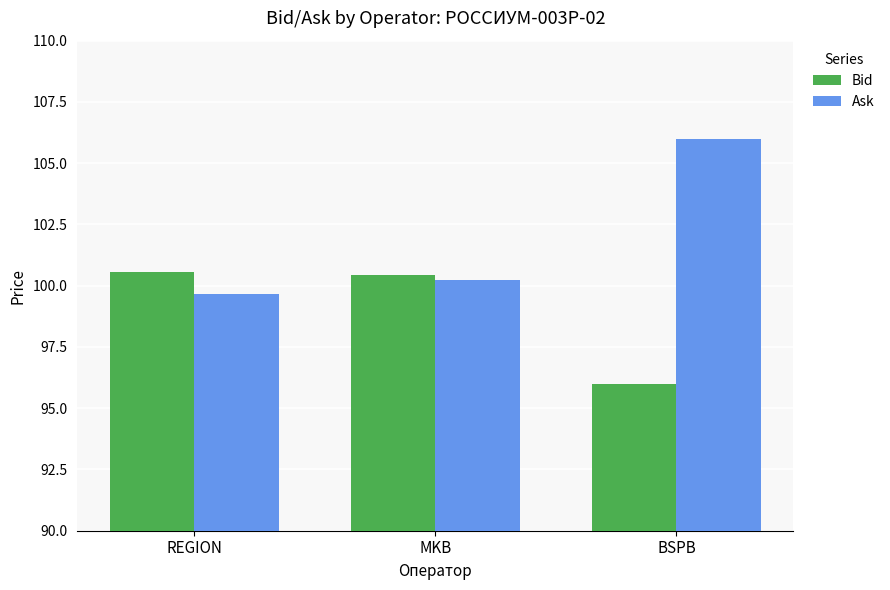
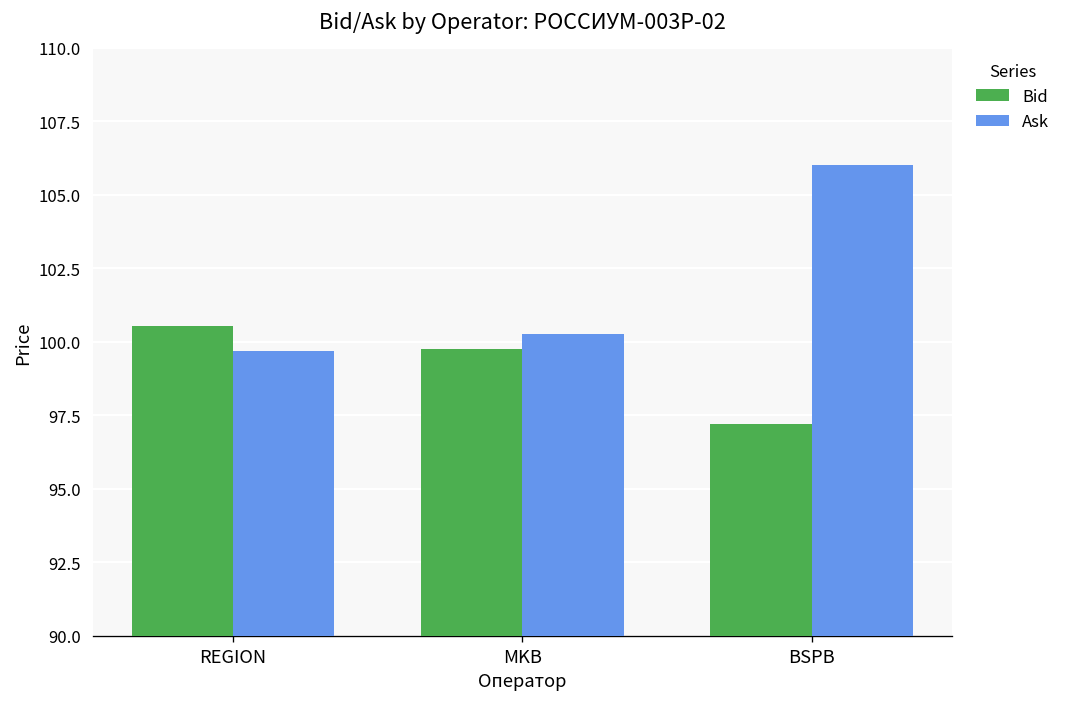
Bid, MKB: 100.5 -> 99.8
Bid, BSPB: 96.0 -> 97.2
